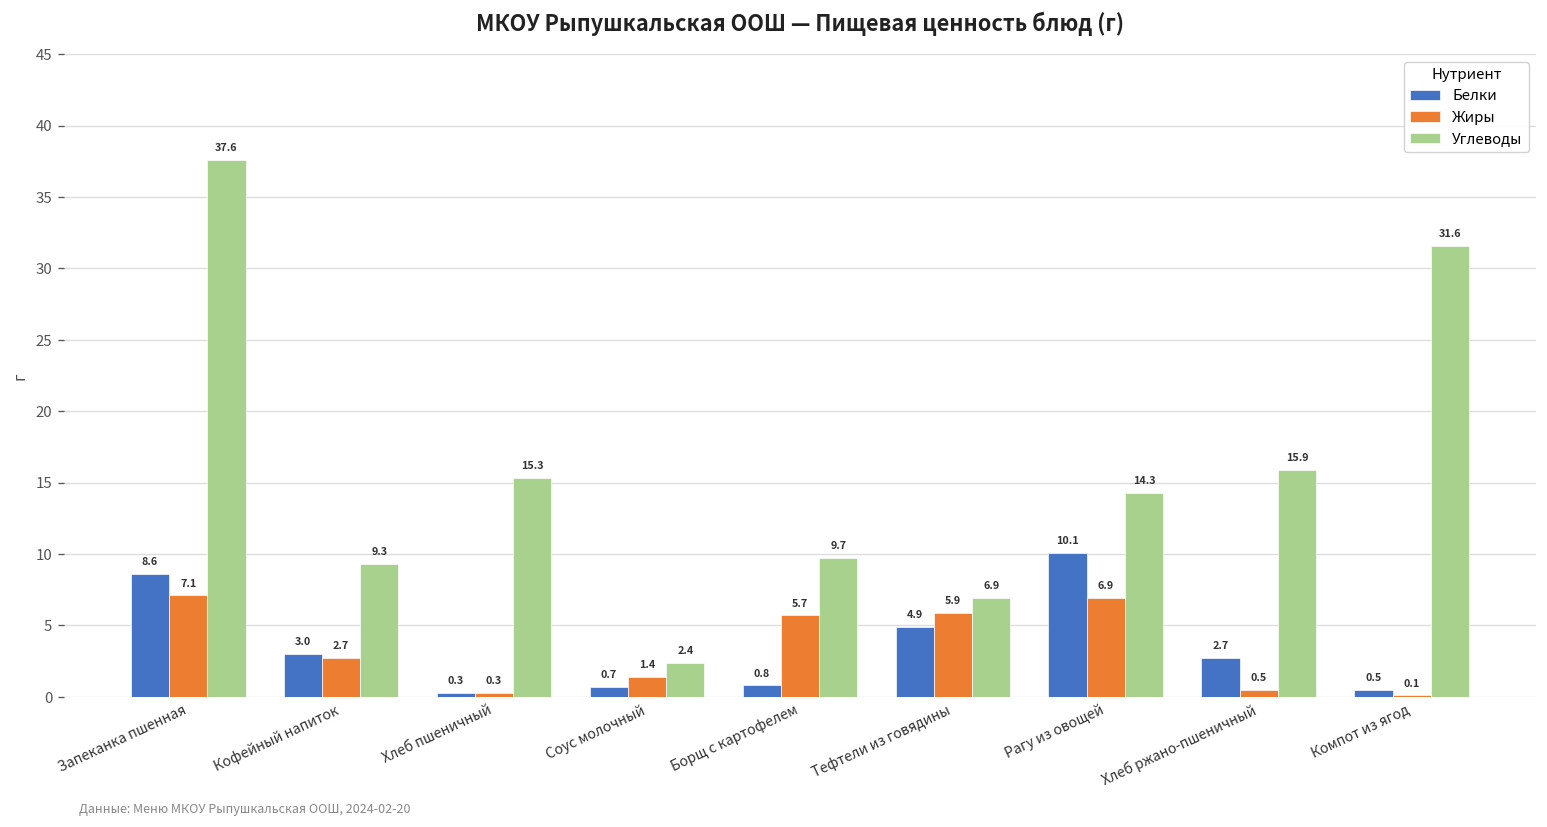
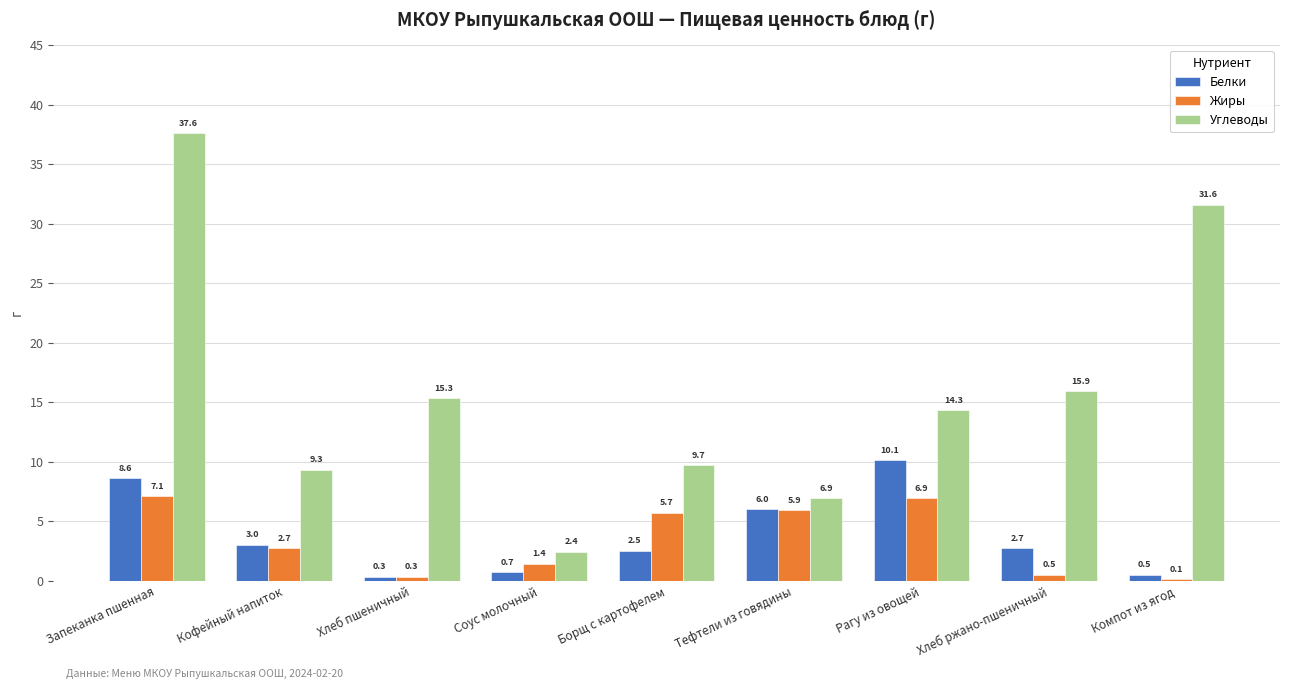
Белки, Борщ с картофелем: 0.8 -> 2.5
Белки, Тефтели из говядины: 4.9 -> 6.0
